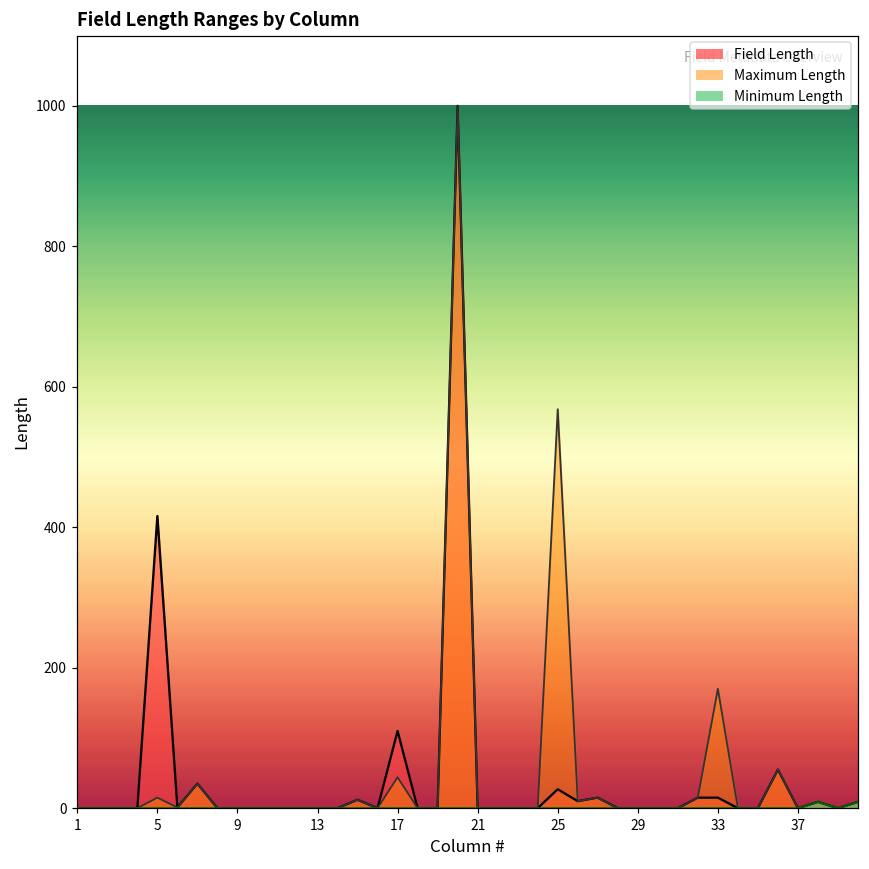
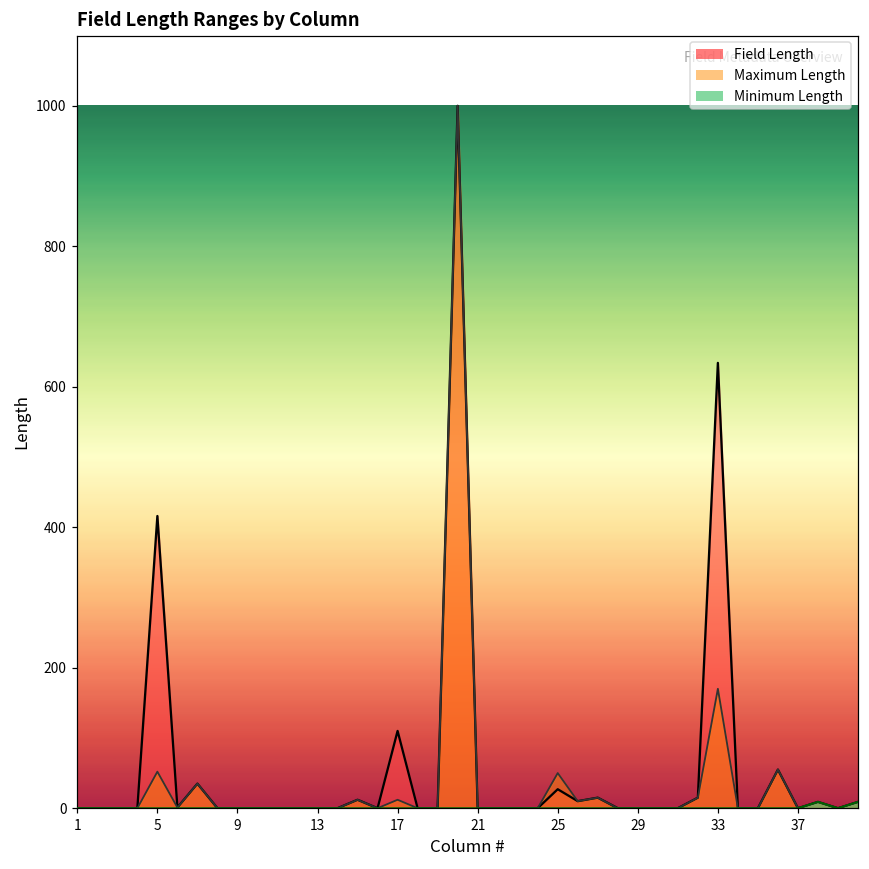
Maximum Length, 5: 20 -> 50
Maximum Length, 17: 40 -> 10
Maximum Length, 25: 570 -> 50
Field Length, 33: 20 -> 630
